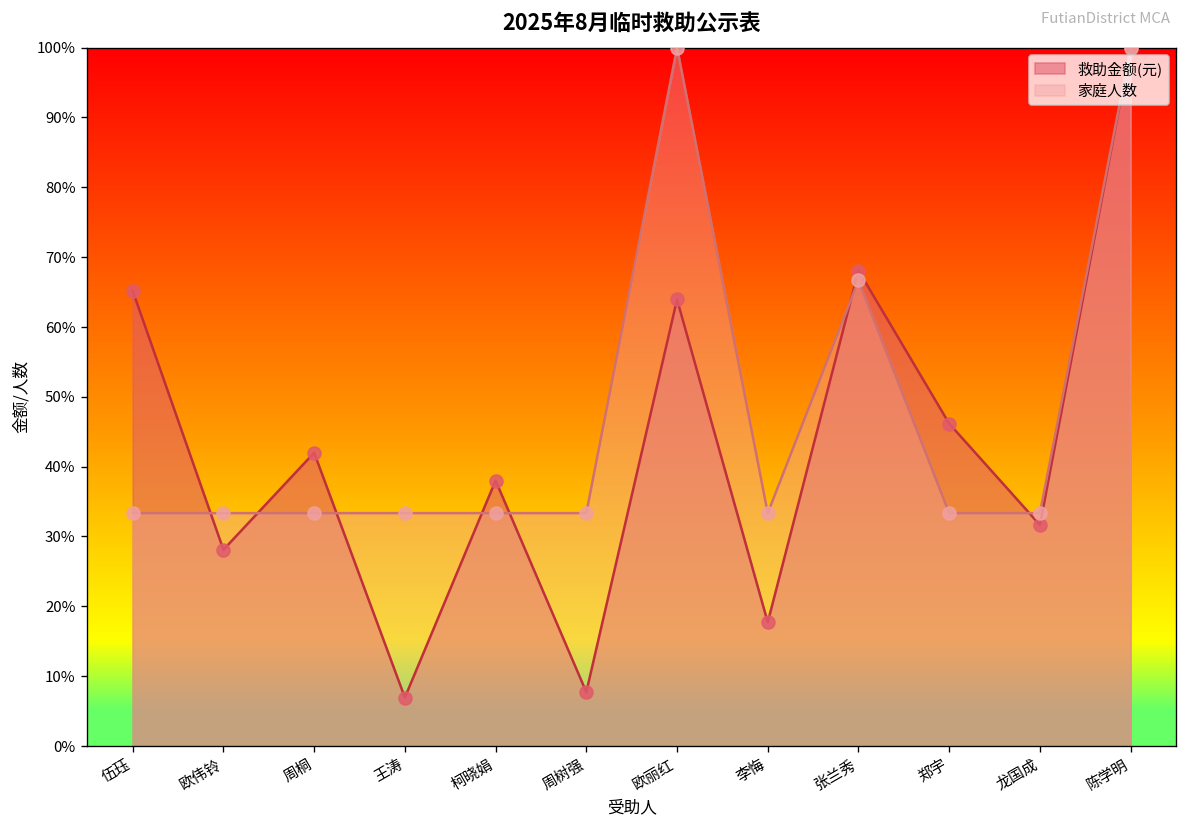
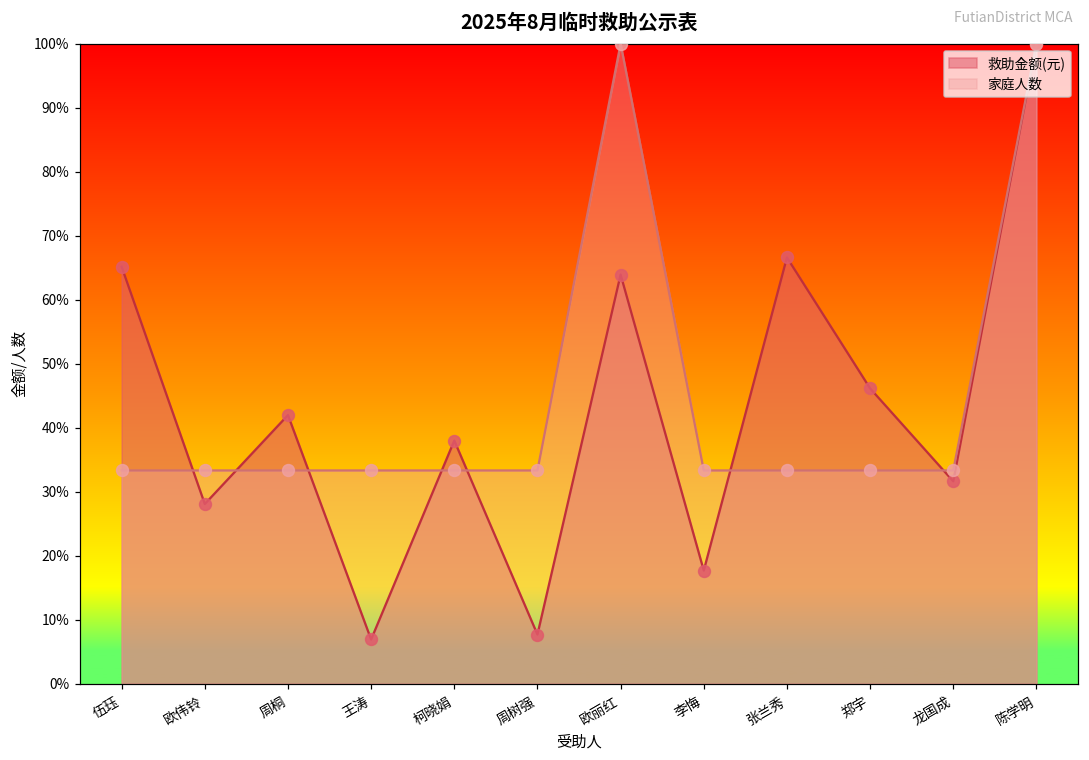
救助金额(元), 张兰秀: 68% -> 67%
家庭人数, 张兰秀: 67% -> 33%
